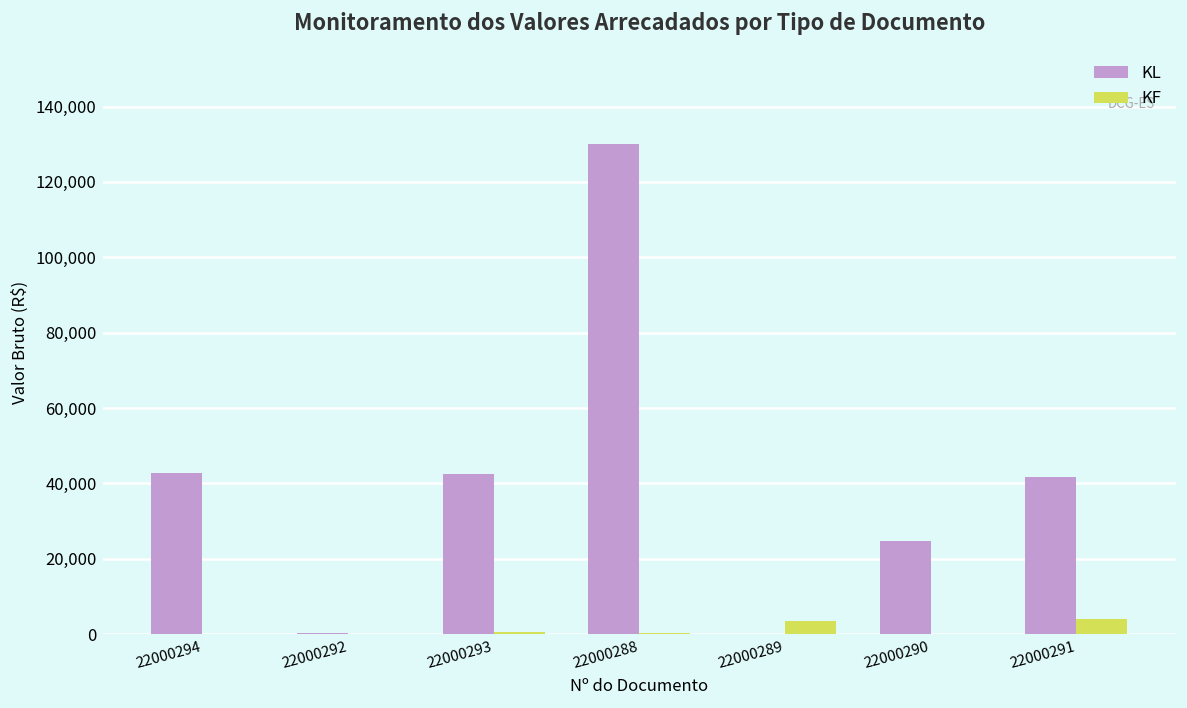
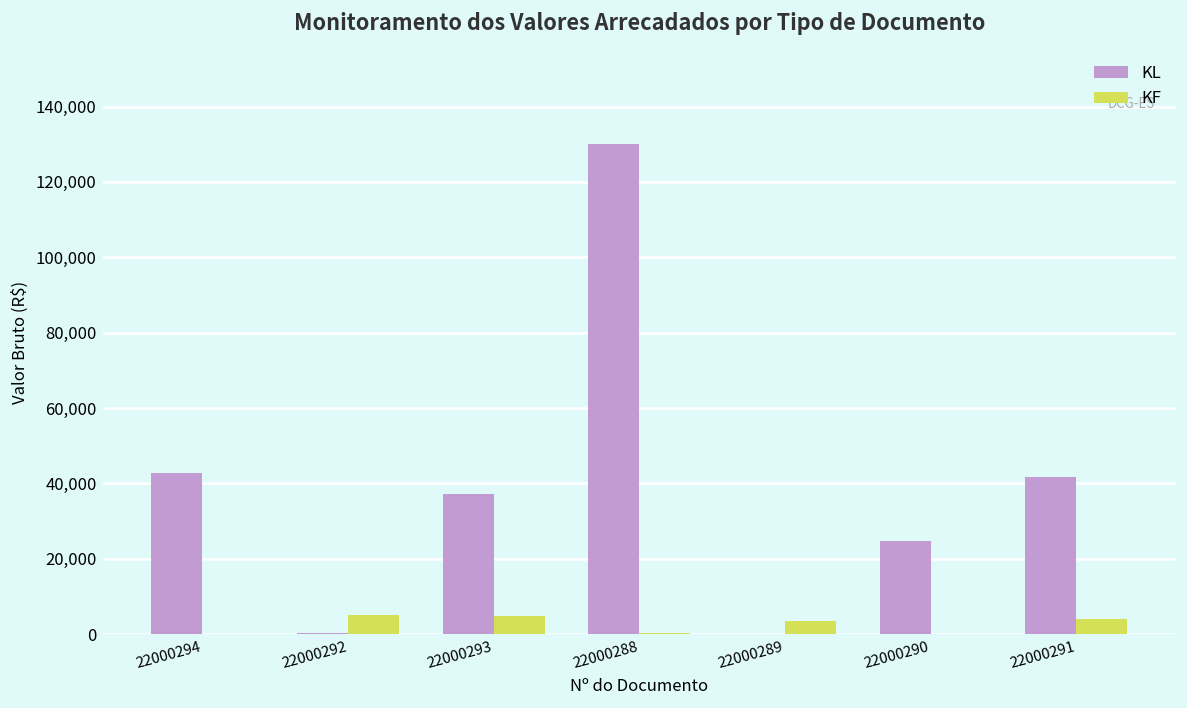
KF, 22000292: 0 -> 5,000
KL, 22000293: 43,000 -> 37,000
KF, 22000293: 1,000 -> 5,000
